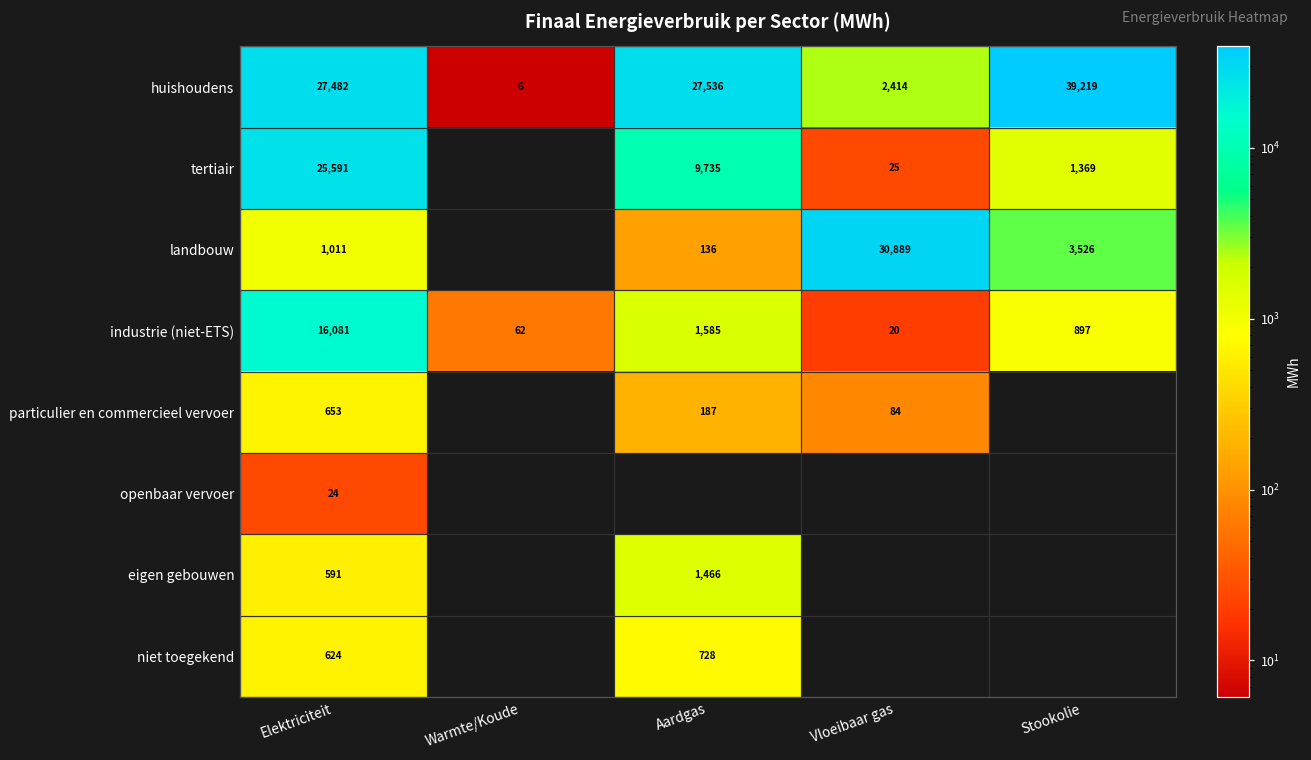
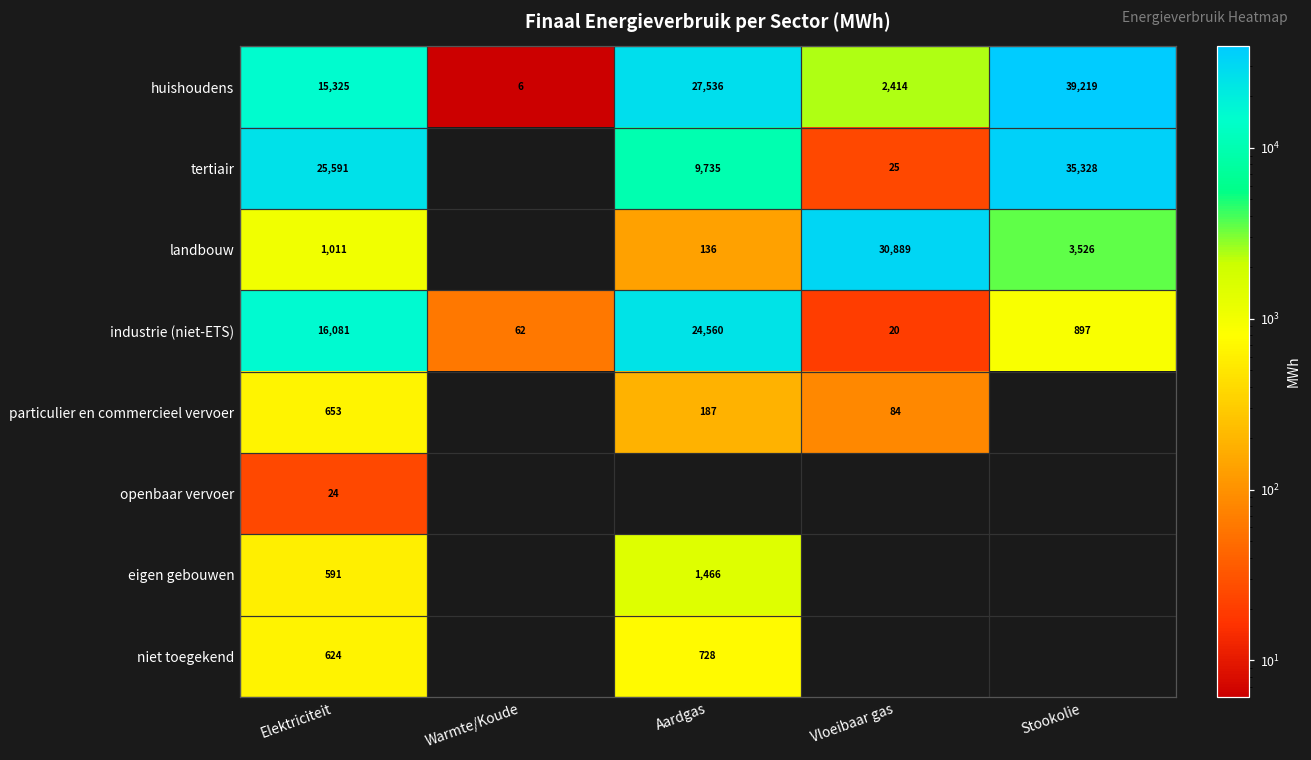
huishoudens, Elektriciteit: 27,482 -> 15,325
tertiair, Stookolie: 1,369 -> 35,328
industrie (niet-ETS), Aardgas: 1,585 -> 24,560
